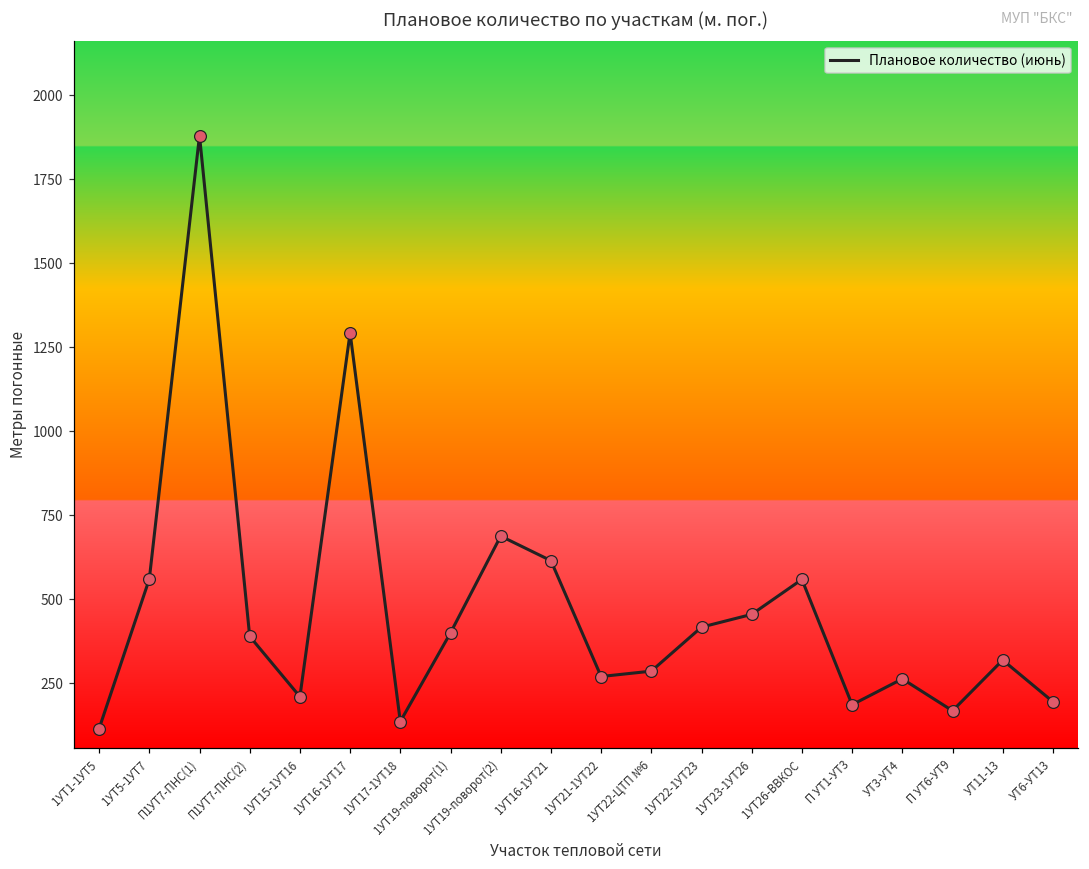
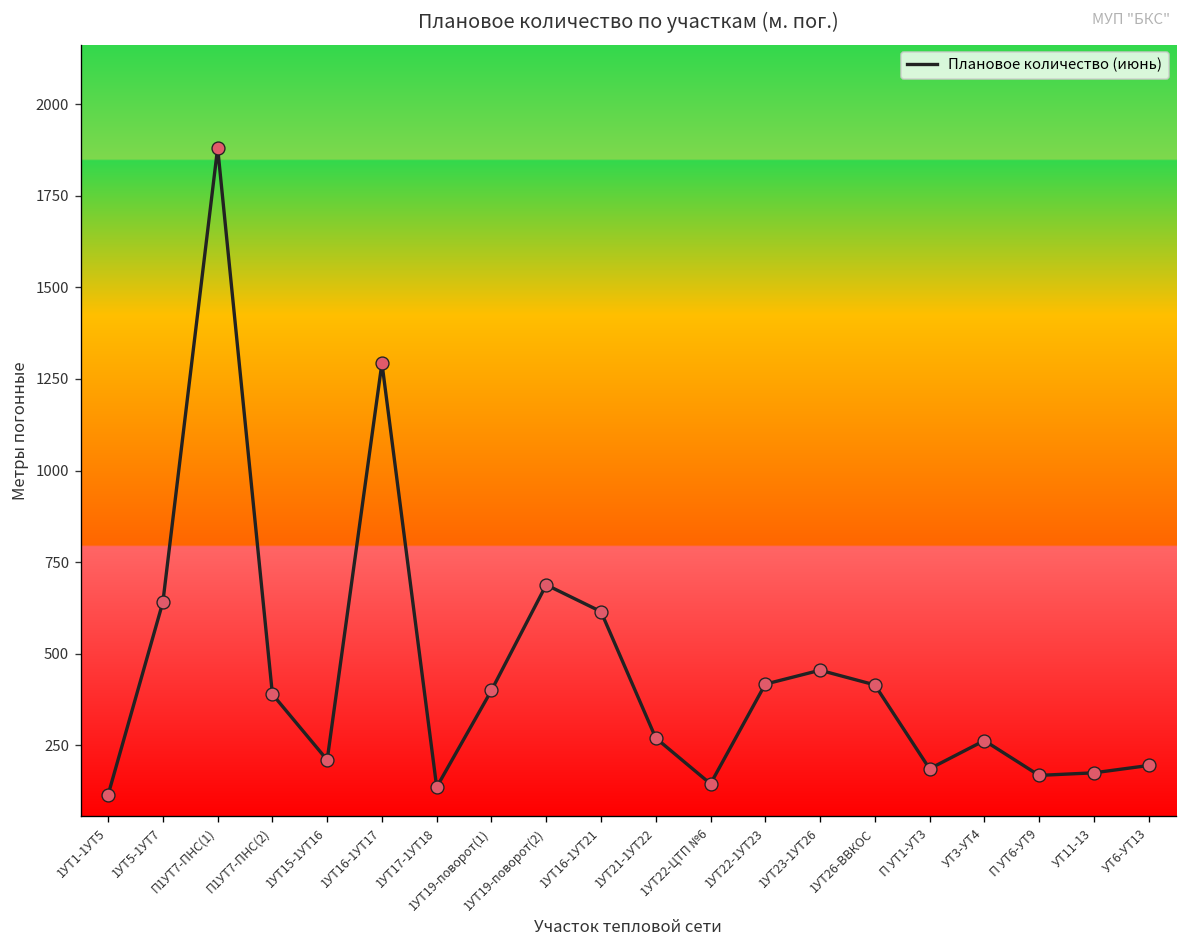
1УТ5-1УТ7: 560 -> 640
1УТ22-ЦТП №6: 290 -> 150
1УТ26-ВВКОС: 560 -> 420
УТ11-13: 320 -> 180
